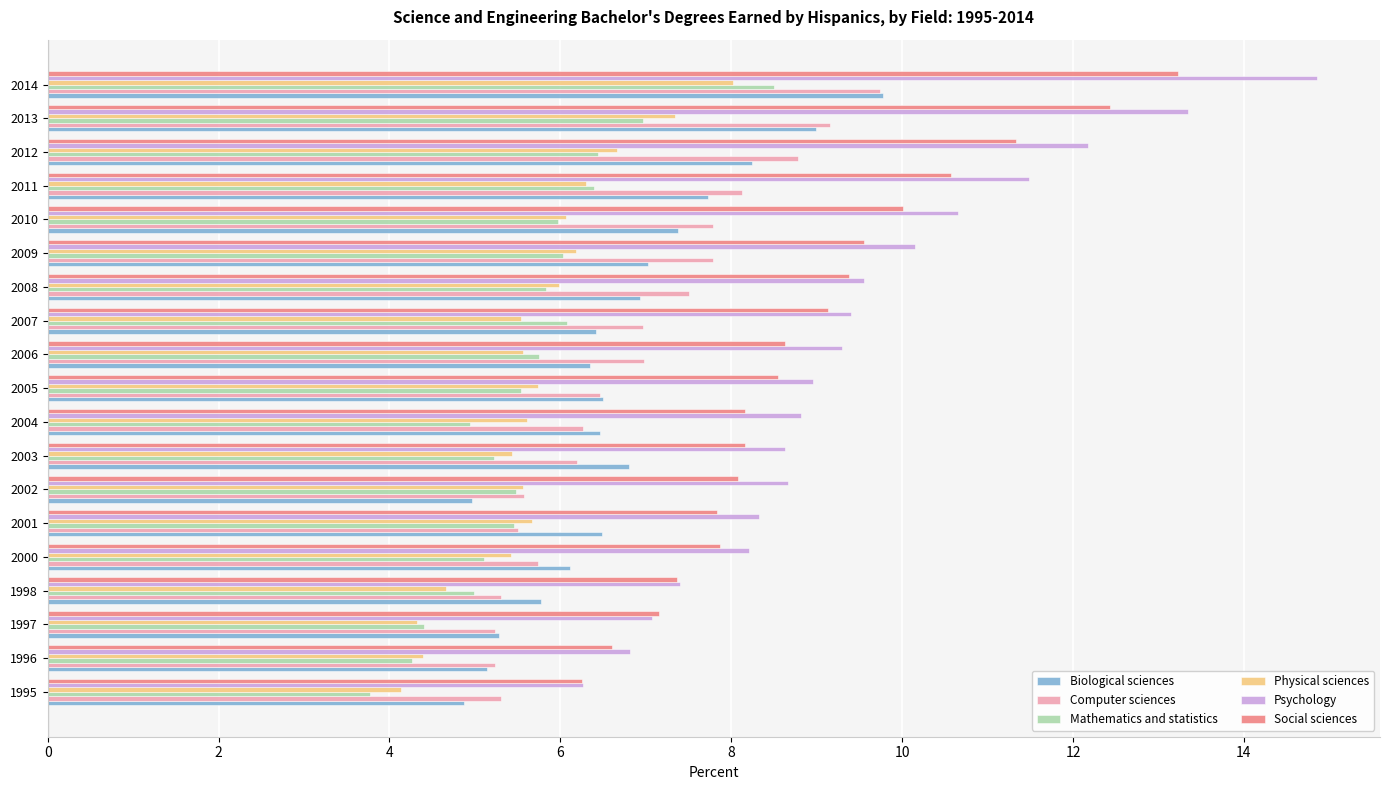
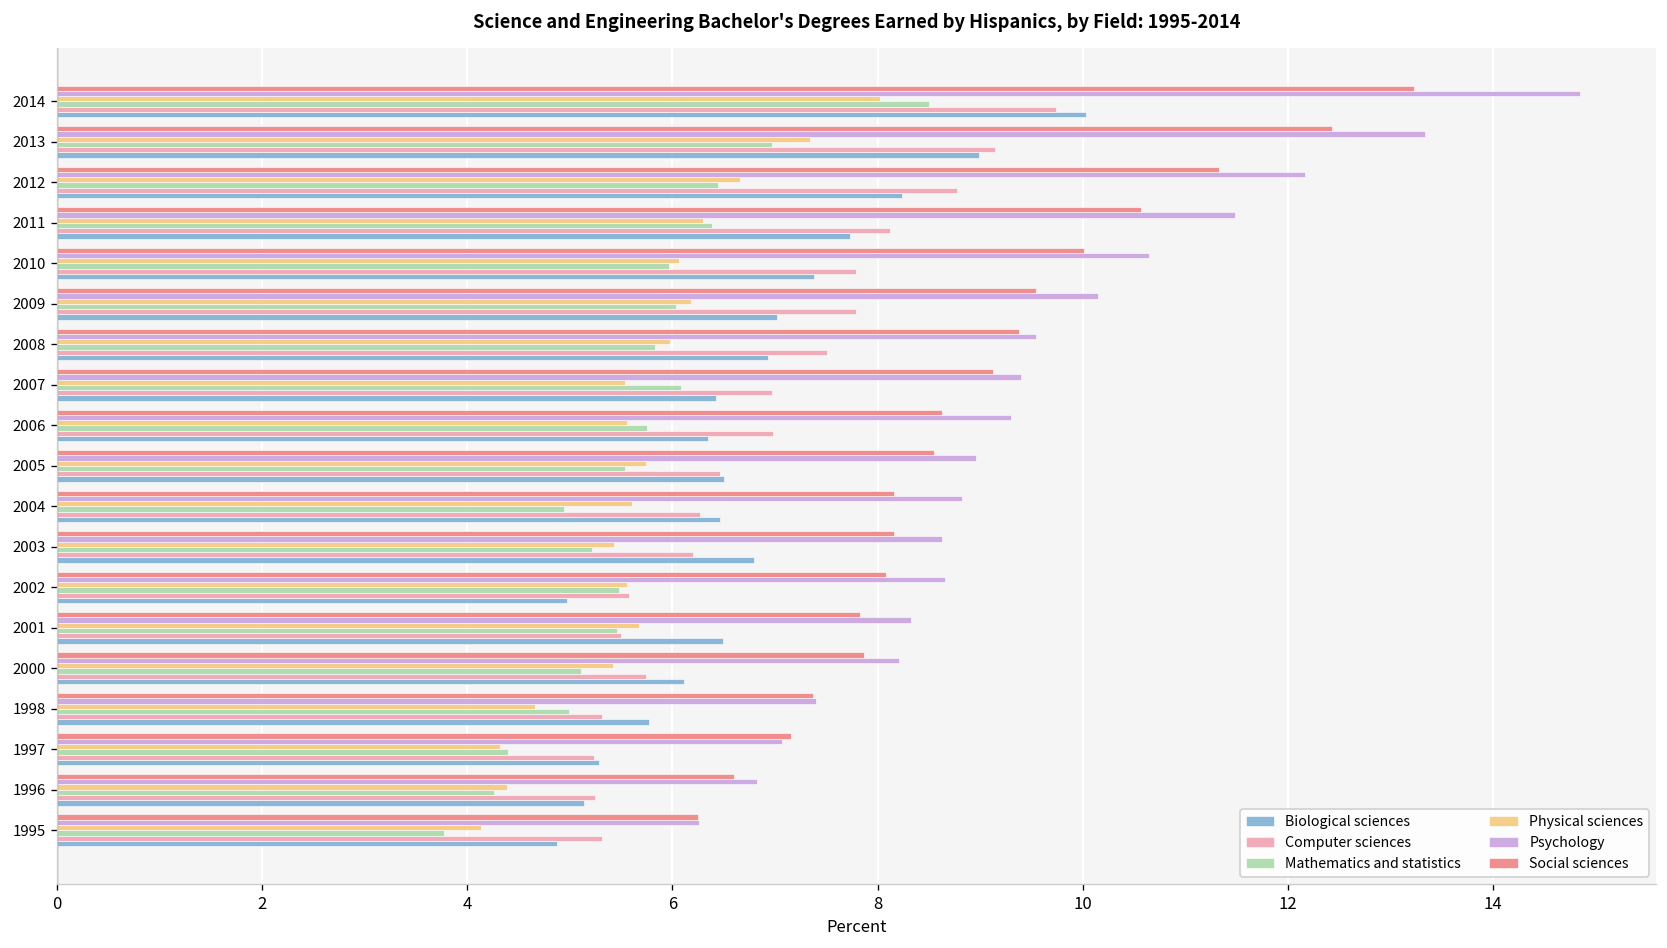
Biological sciences, 2014: 9.8 -> 10.0
